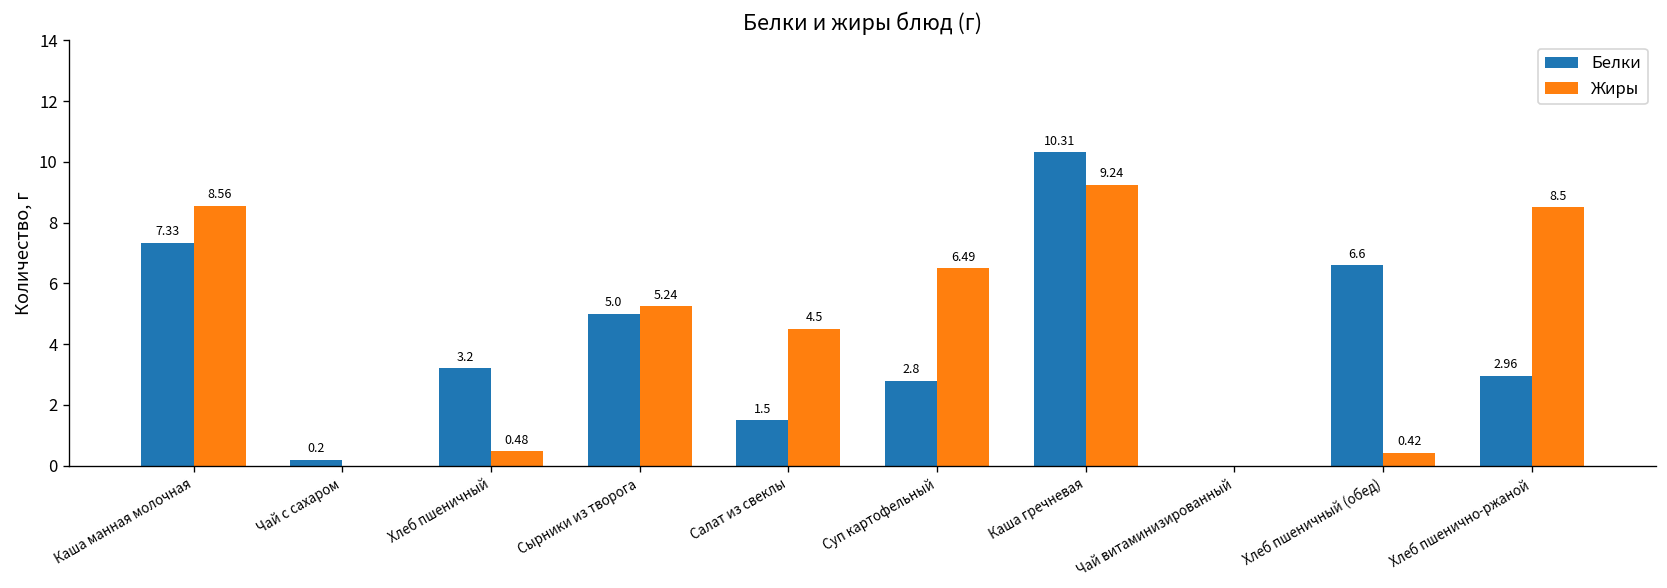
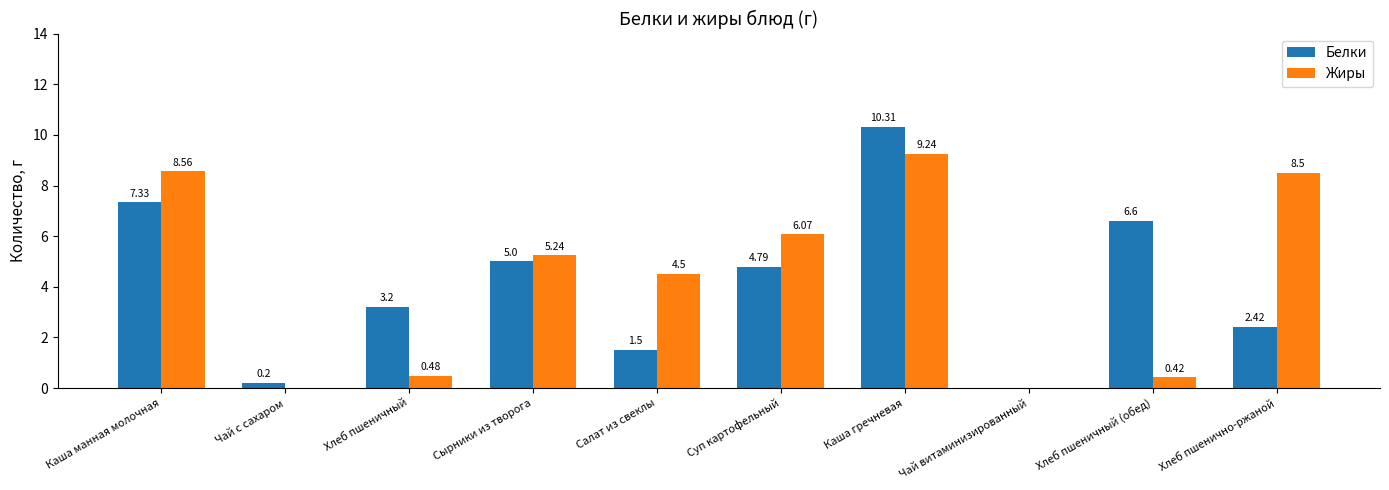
Белки, Суп картофельный: 2.8 -> 4.79
Жиры, Суп картофельный: 6.49 -> 6.07
Белки, Хлеб пшенично-ржаной: 2.96 -> 2.42
